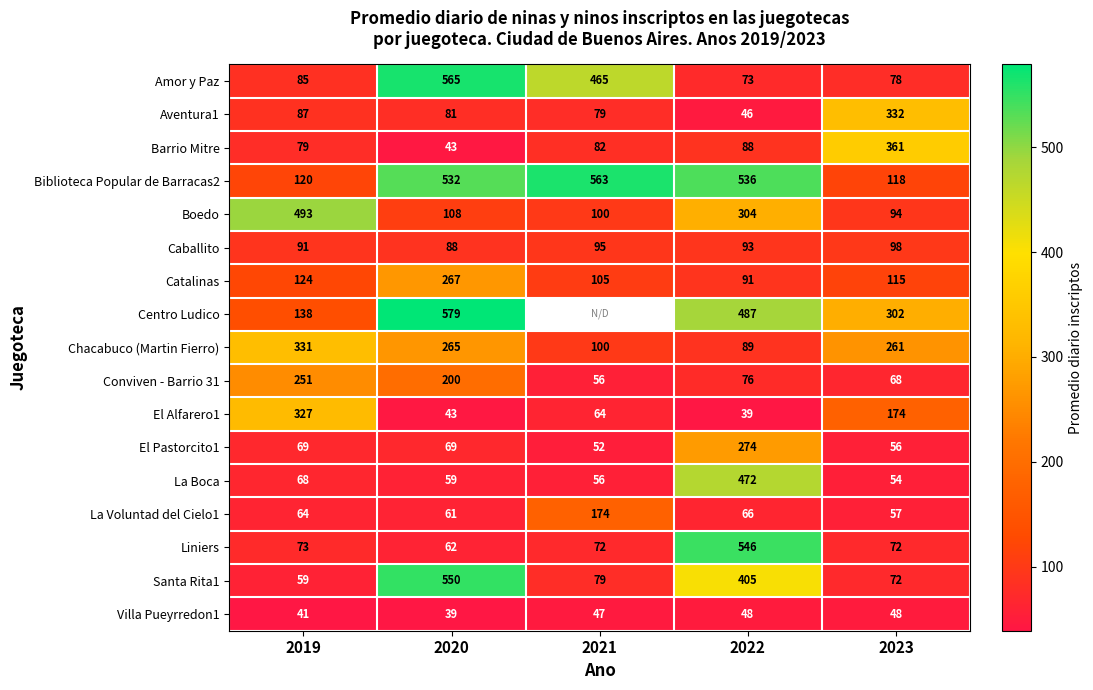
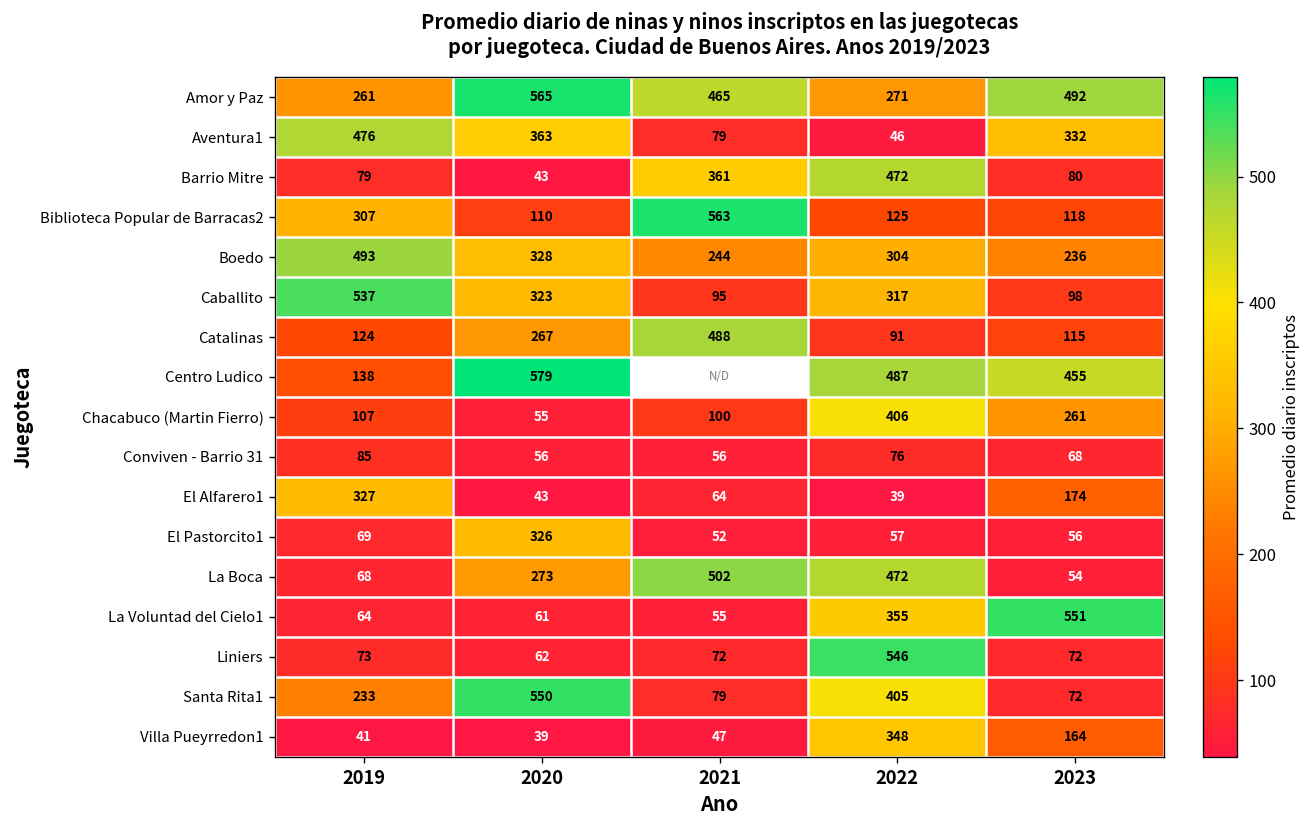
Amor y Paz, 2019: 85 -> 261
Amor y Paz, 2022: 73 -> 271
Amor y Paz, 2023: 78 -> 492
Aventura1, 2019: 87 -> 476
Aventura1, 2020: 81 -> 363
Barrio Mitre, 2021: 82 -> 361
Barrio Mitre, 2022: 88 -> 472
Barrio Mitre, 2023: 361 -> 80
Biblioteca Popular de Barracas2, 2019: 120 -> 307
Biblioteca Popular de Barracas2, 2020: 532 -> 110
Biblioteca Popular de Barracas2, 2022: 536 -> 125
Boedo, 2020: 108 -> 328
Boedo, 2021: 100 -> 244
Boedo, 2023: 94 -> 236
Caballito, 2019: 91 -> 537
Caballito, 2020: 88 -> 323
Caballito, 2022: 93 -> 317
Catalinas, 2021: 105 -> 488
Centro Ludico, 2023: 302 -> 455
Chacabuco (Martin Fierro), 2019: 331 -> 107
Chacabuco (Martin Fierro), 2020: 265 -> 55
Chacabuco (Martin Fierro), 2022: 89 -> 406
Conviven - Barrio 31, 2019: 251 -> 85
Conviven - Barrio 31, 2020: 200 -> 56
El Pastorcito1, 2020: 69 -> 326
El Pastorcito1, 2022: 274 -> 57
La Boca, 2020: 59 -> 273
La Boca, 2021: 56 -> 502
La Voluntad del Cielo1, 2021: 174 -> 55
La Voluntad del Cielo1, 2022: 66 -> 355
La Voluntad del Cielo1, 2023: 57 -> 551
Santa Rita1, 2019: 59 -> 233
Villa Pueyrredon1, 2022: 48 -> 348
Villa Pueyrredon1, 2023: 48 -> 164
